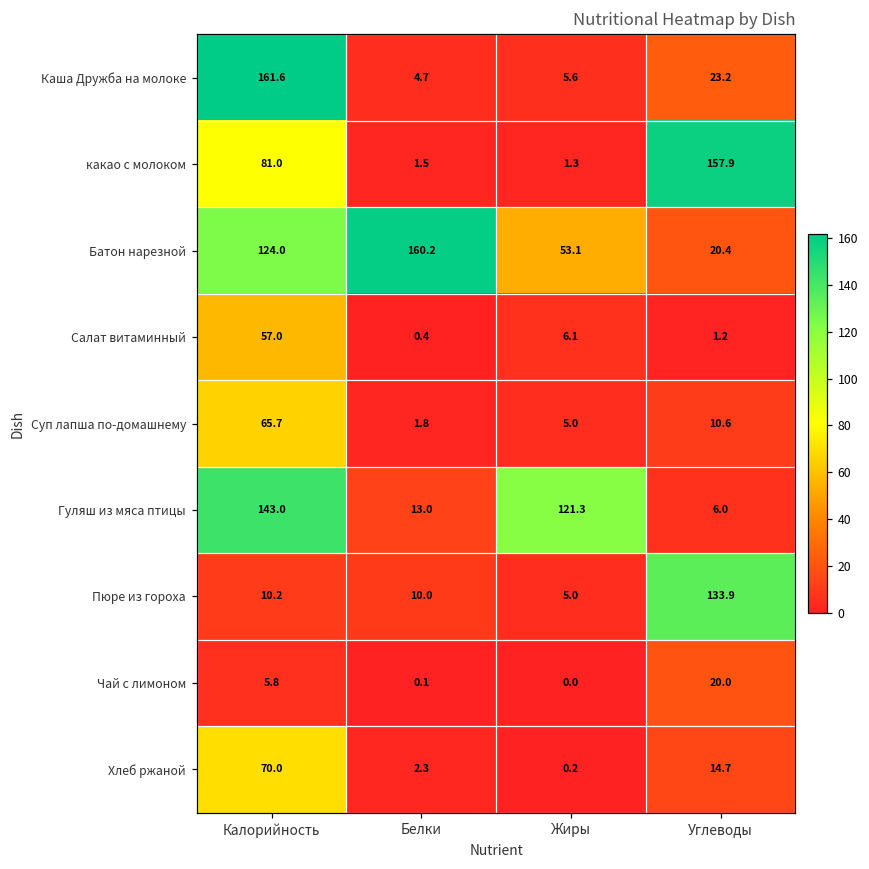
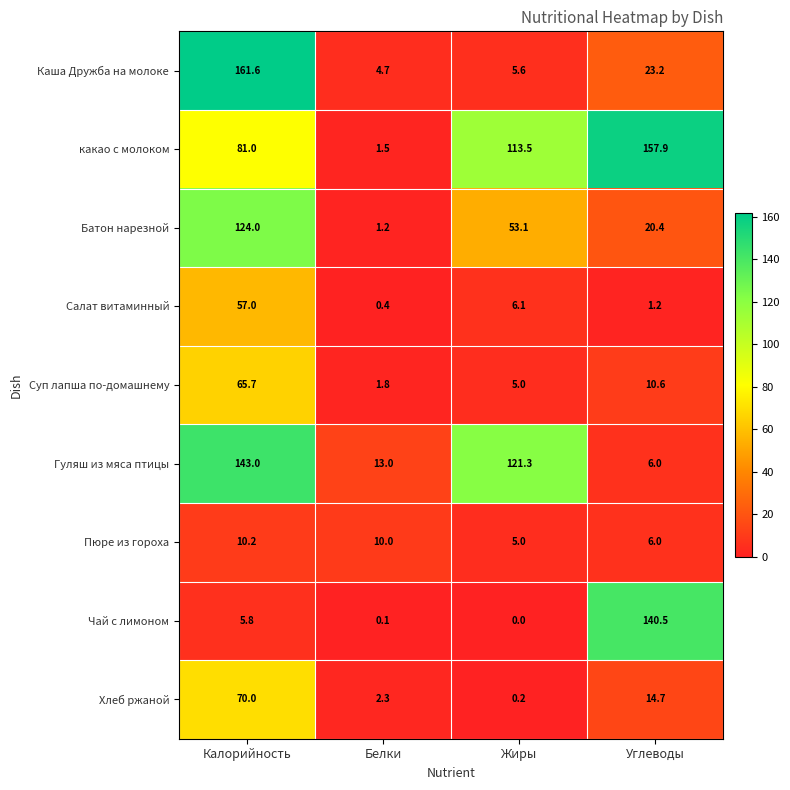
какао с молоком, Жиры: 1.3 -> 113.5
Батон нарезной, Белки: 160.2 -> 1.2
Пюре из гороха, Углеводы: 133.9 -> 6.0
Чай с лимоном, Углеводы: 20.0 -> 140.5
